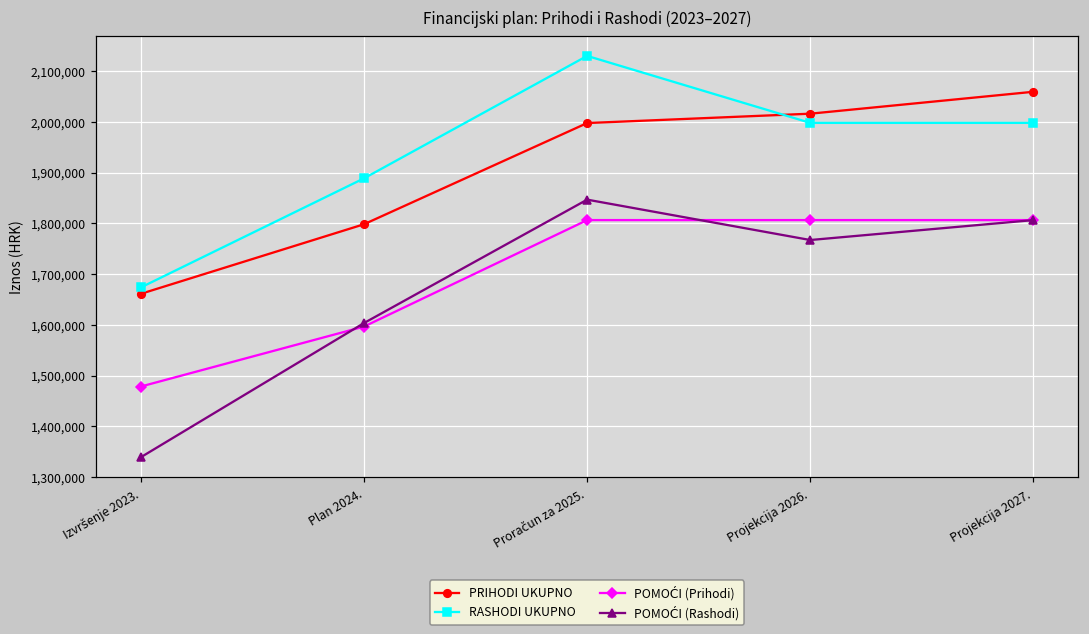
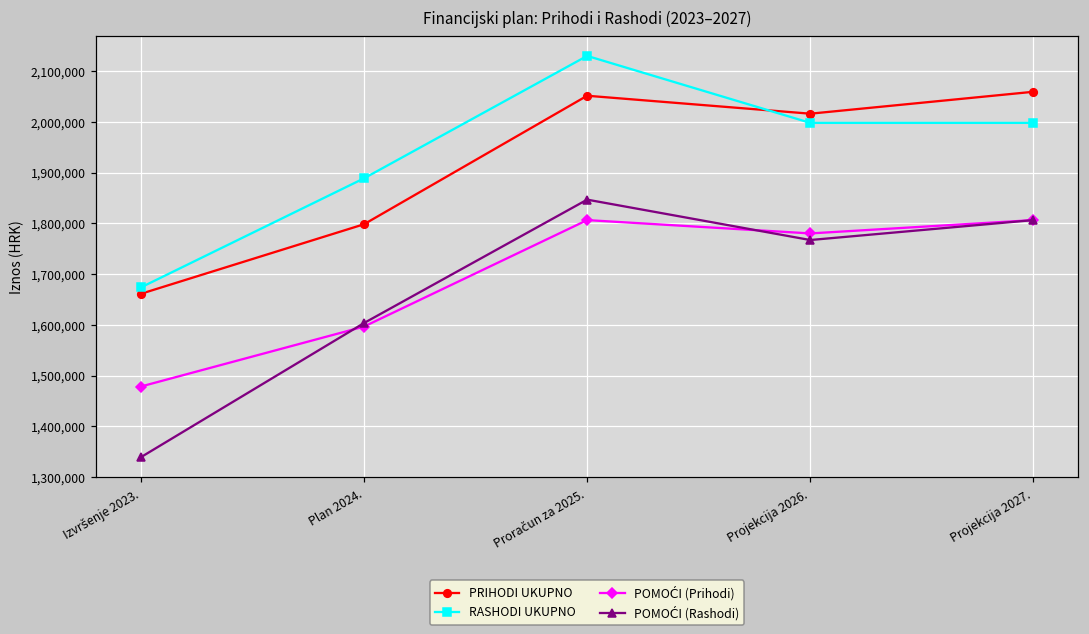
PRIHODI UKUPNO, Proračun za 2025.: 2,000,000 -> 2,050,000
POMOĆI (Prihodi), Projekcija 2026.: 1,810,000 -> 1,780,000
